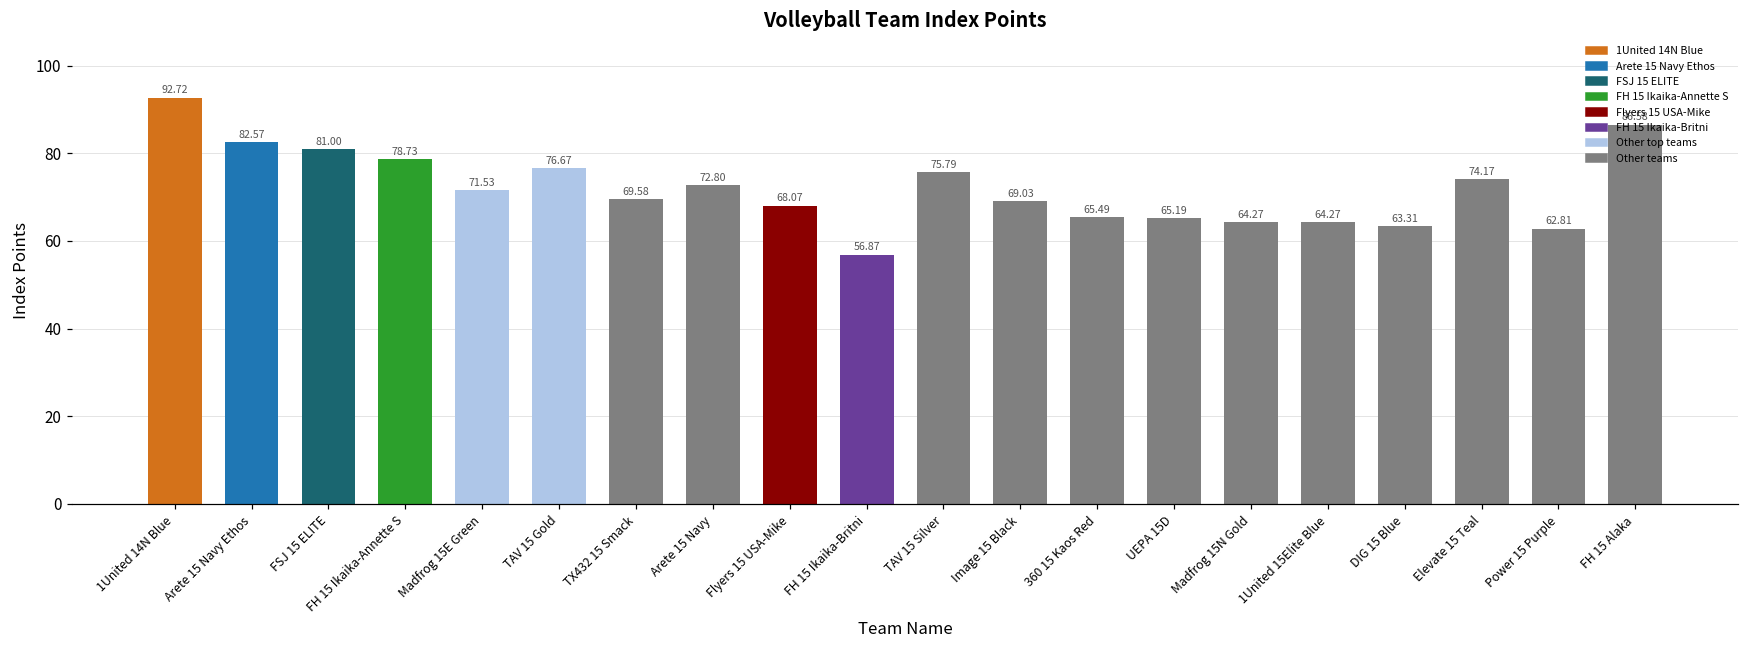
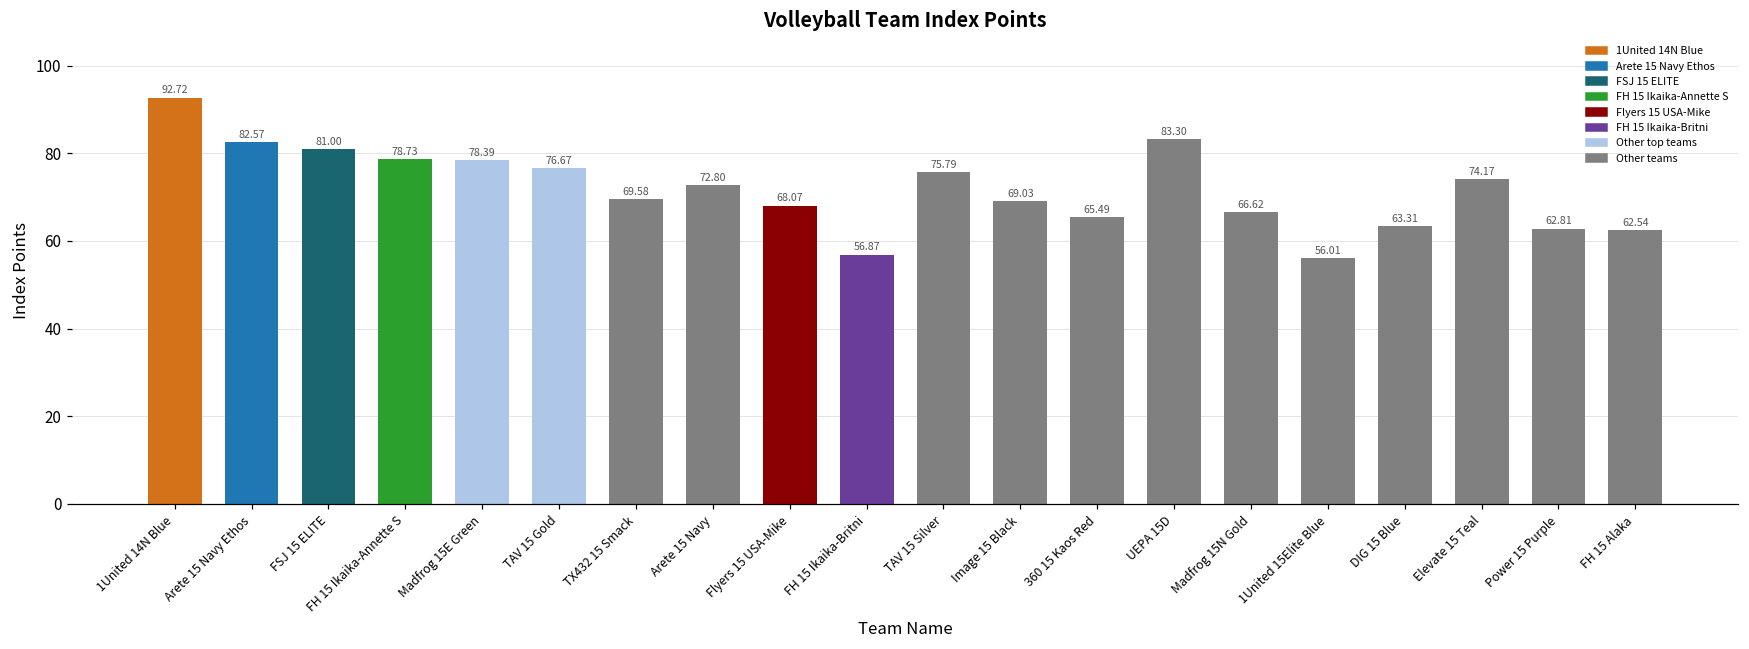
Madfrog 15E Green: 71.53 -> 78.39
UEPA 15D: 65.19 -> 83.30
Madfrog 15N Gold: 64.27 -> 66.62
1United 15Elite Blue: 64.27 -> 56.01
FH 15 Alaka: 86.58 -> 62.54
